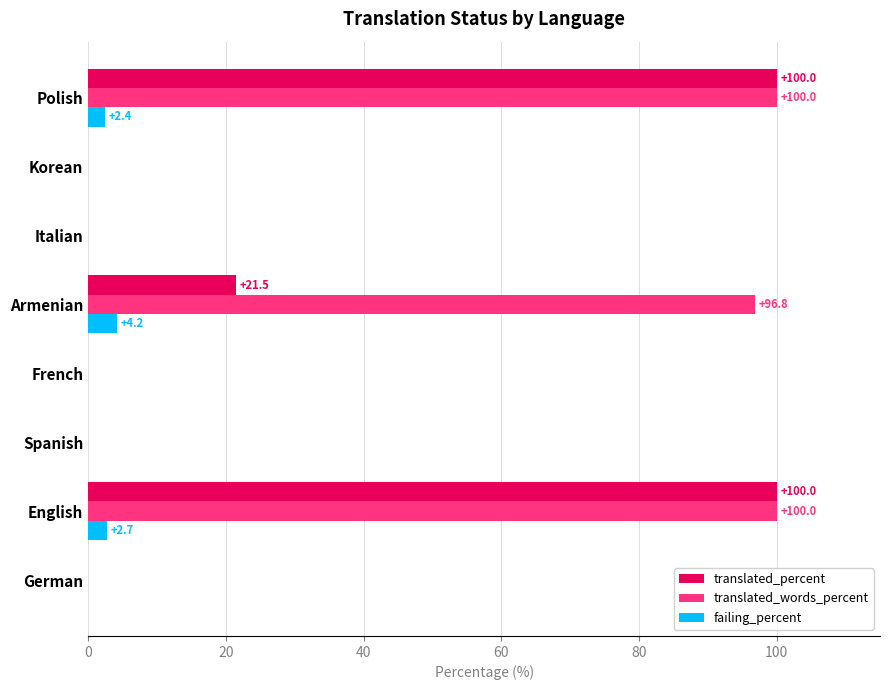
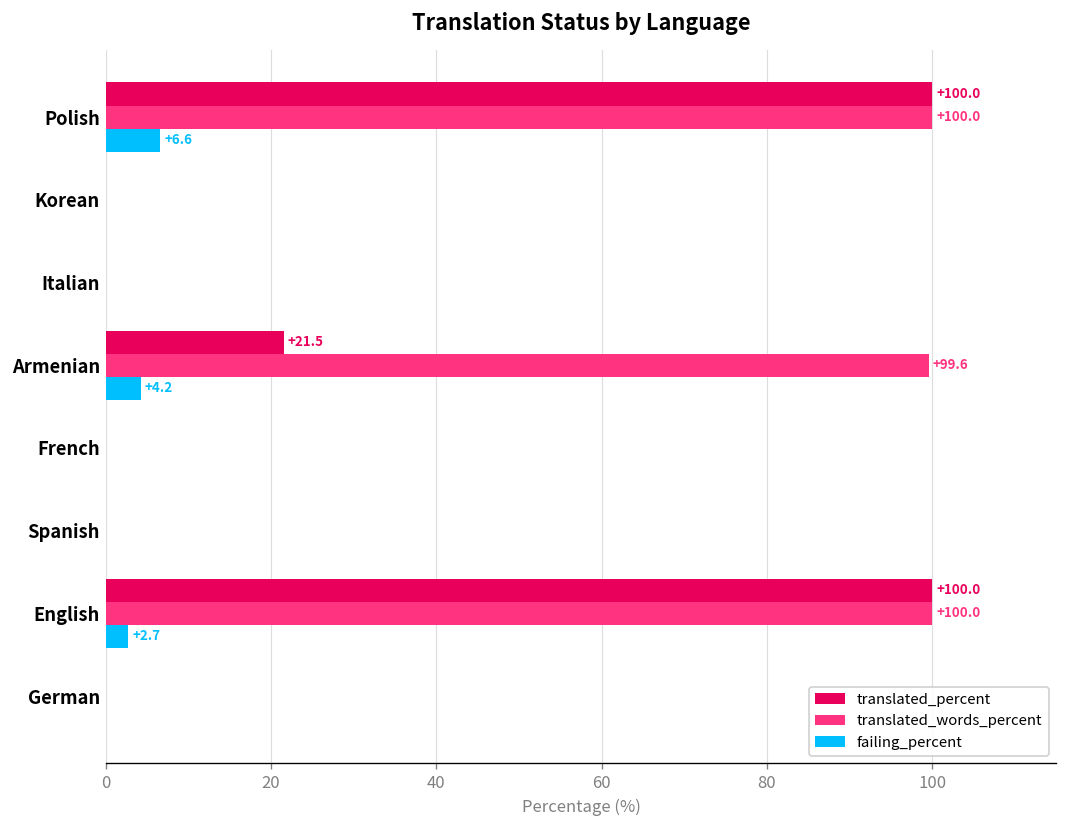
failing_percent, Polish: +2.4 -> +6.6
translated_words_percent, Armenian: +96.8 -> +99.6
